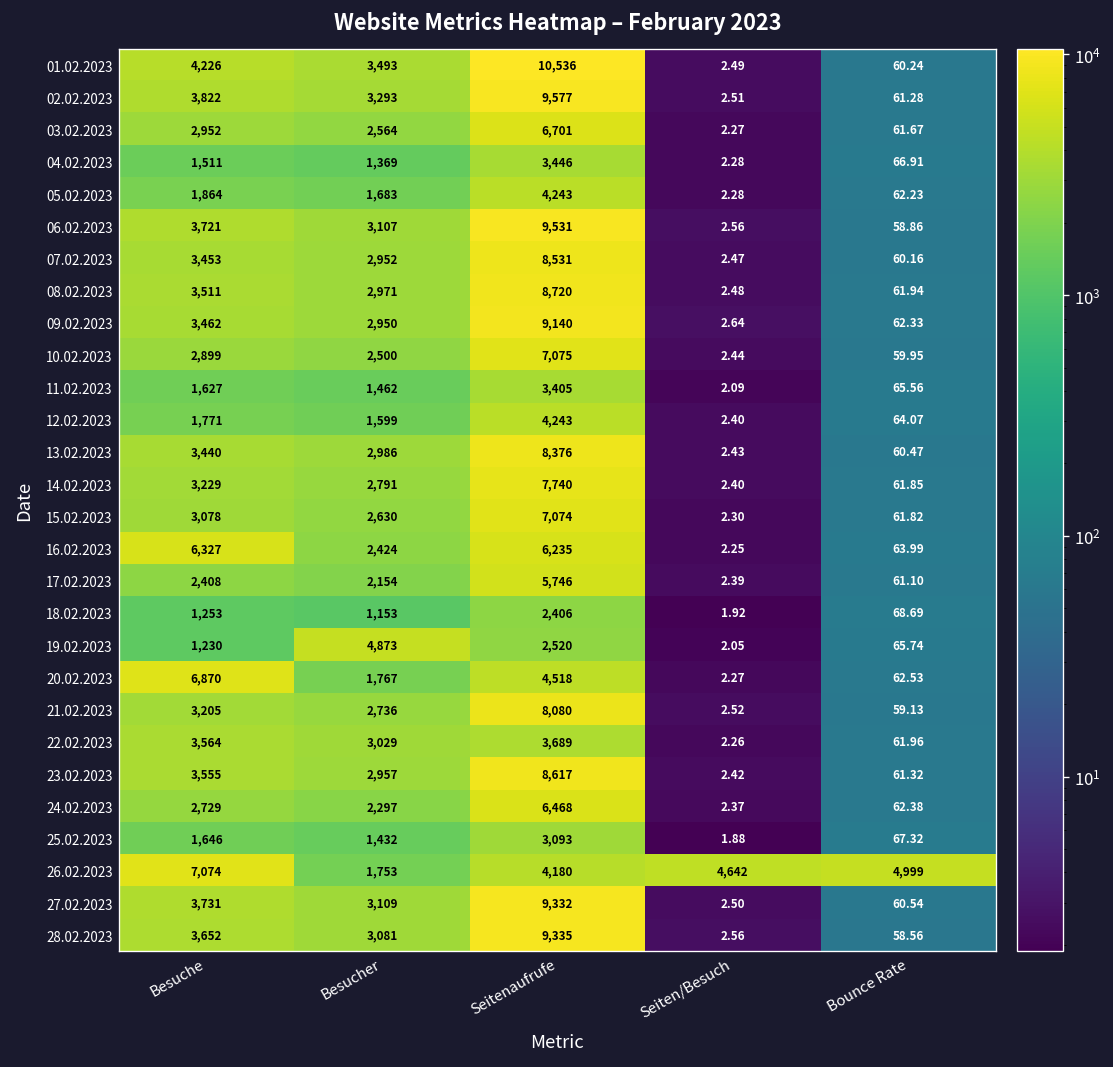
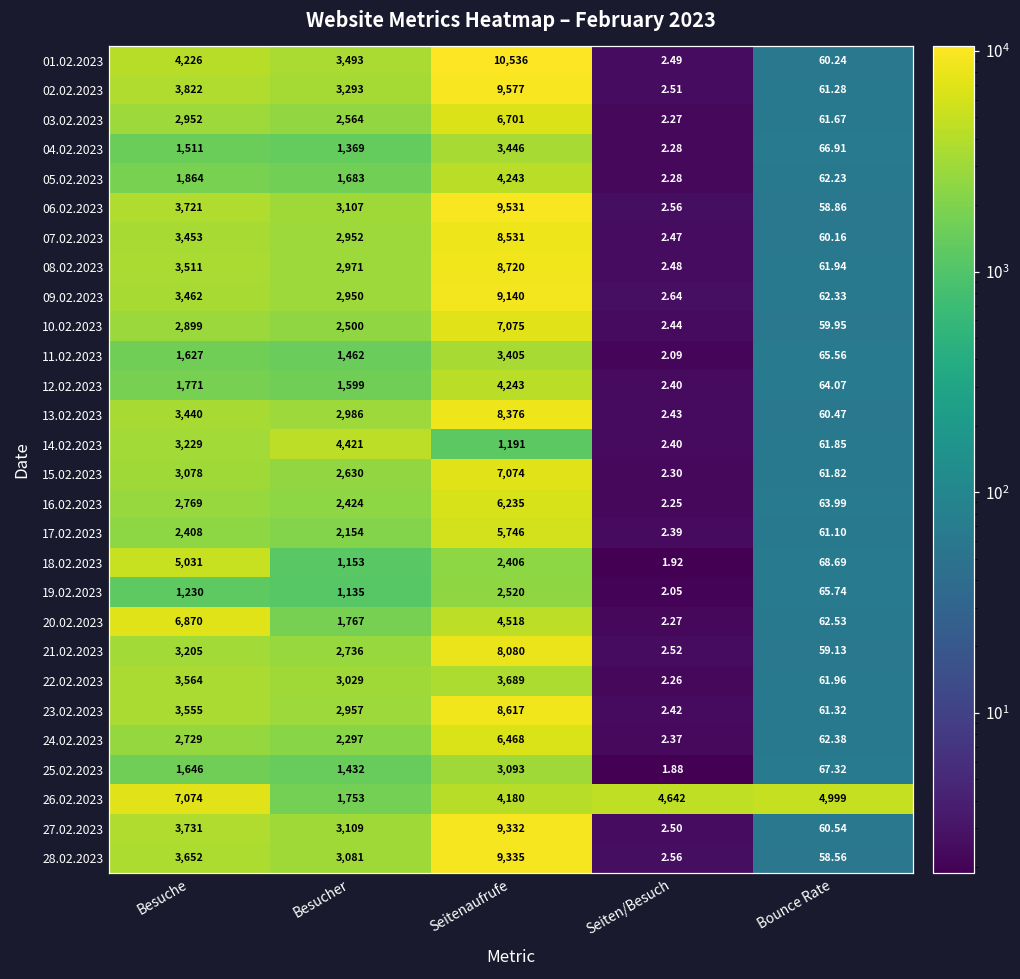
14.02.2023, Besucher: 2,791 -> 4,421
14.02.2023, Seitenaufrufe: 7,740 -> 1,191
16.02.2023, Besuche: 6,327 -> 2,769
18.02.2023, Besuche: 1,253 -> 5,031
19.02.2023, Besucher: 4,873 -> 1,135
